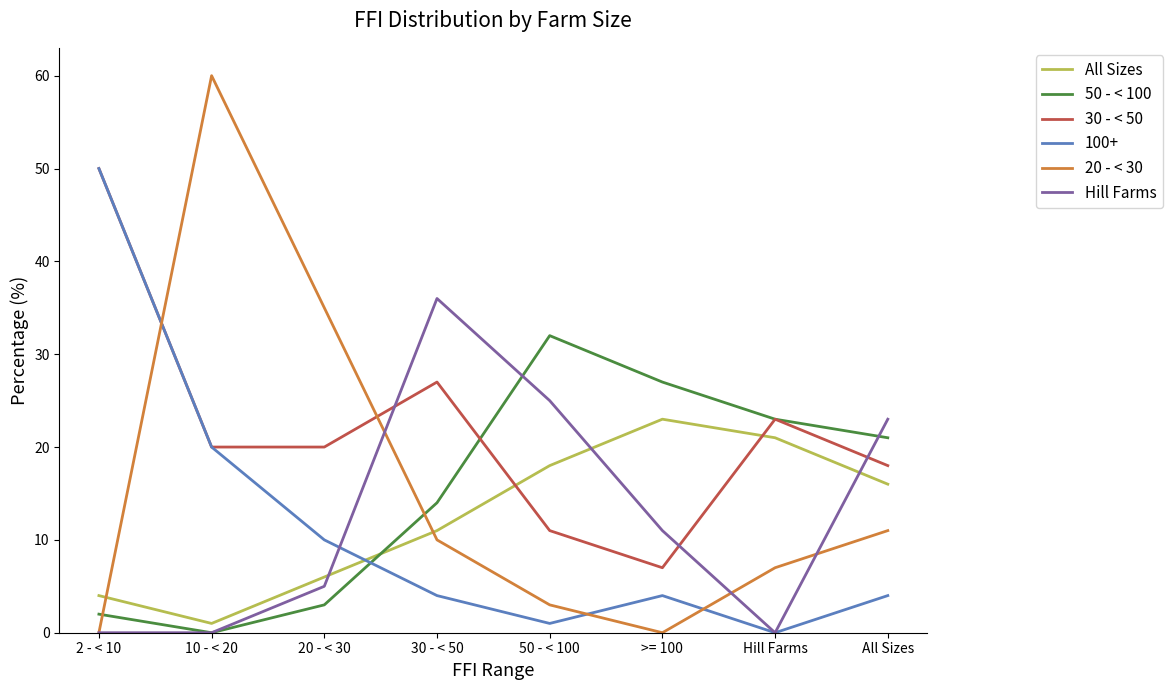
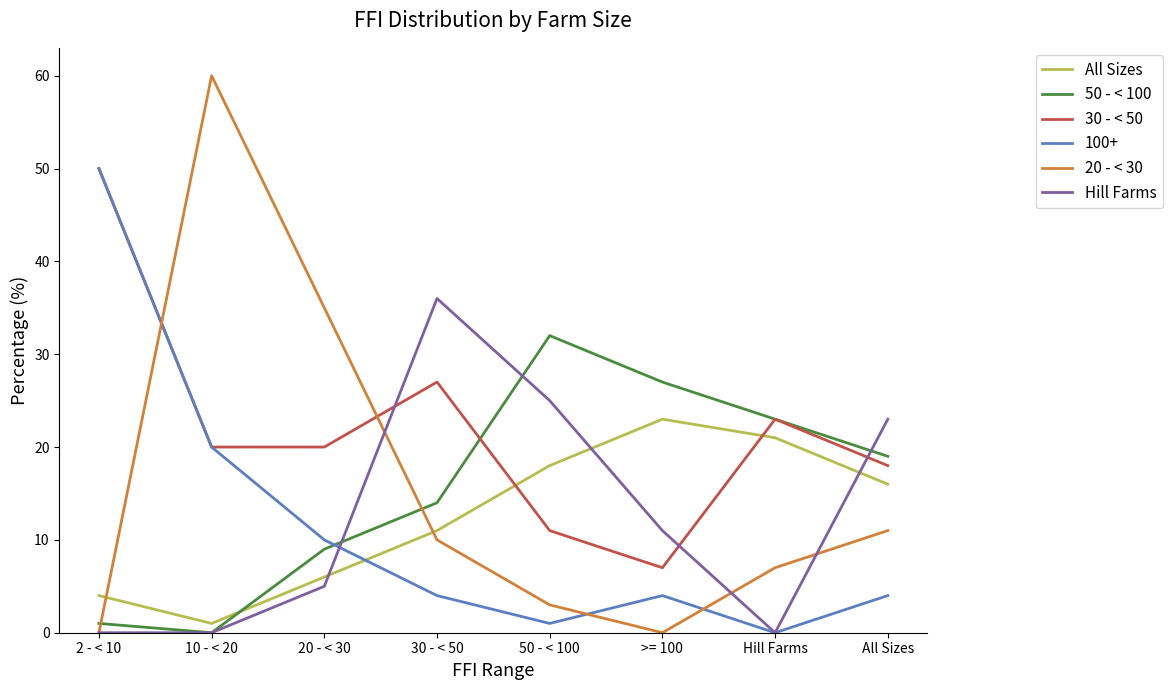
50 - < 100, 2 - < 10: 2 -> 1
50 - < 100, 20 - < 30: 3 -> 9
50 - < 100, All Sizes: 21 -> 19
